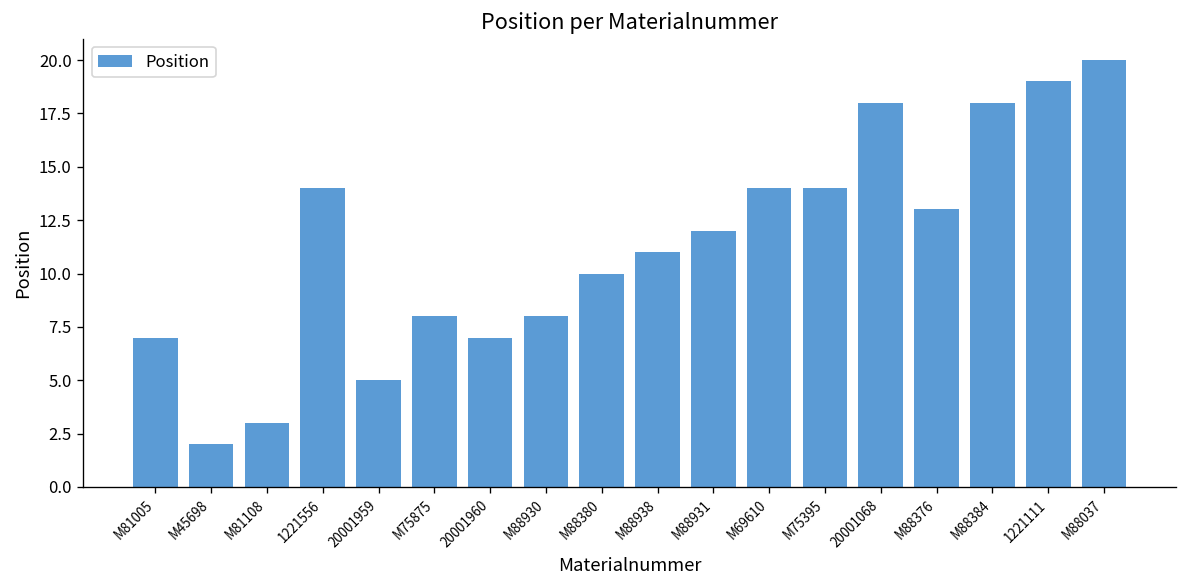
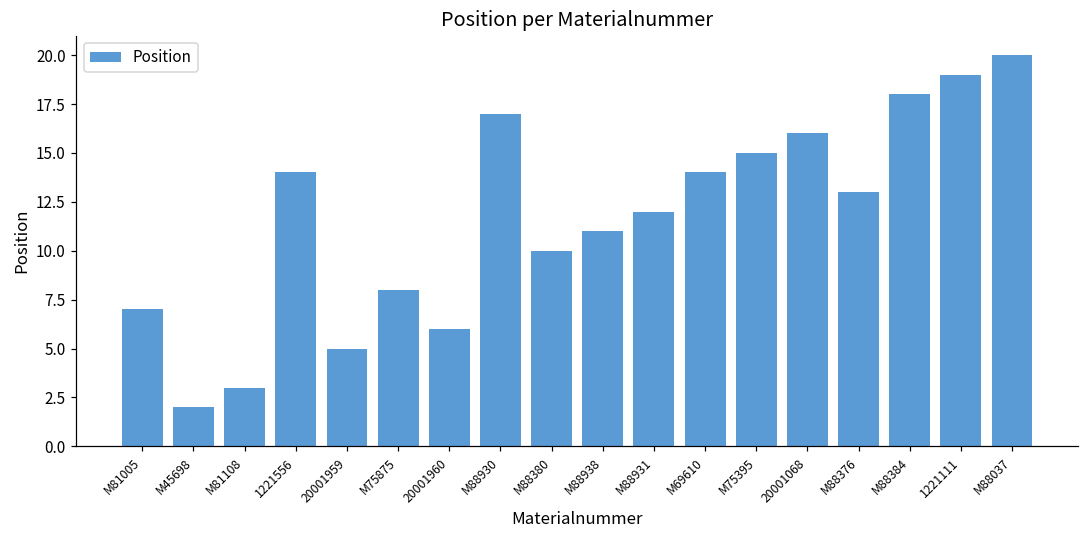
20001960: 7 -> 6
M88930: 8 -> 17
M75395: 14 -> 15
20001068: 18 -> 16
